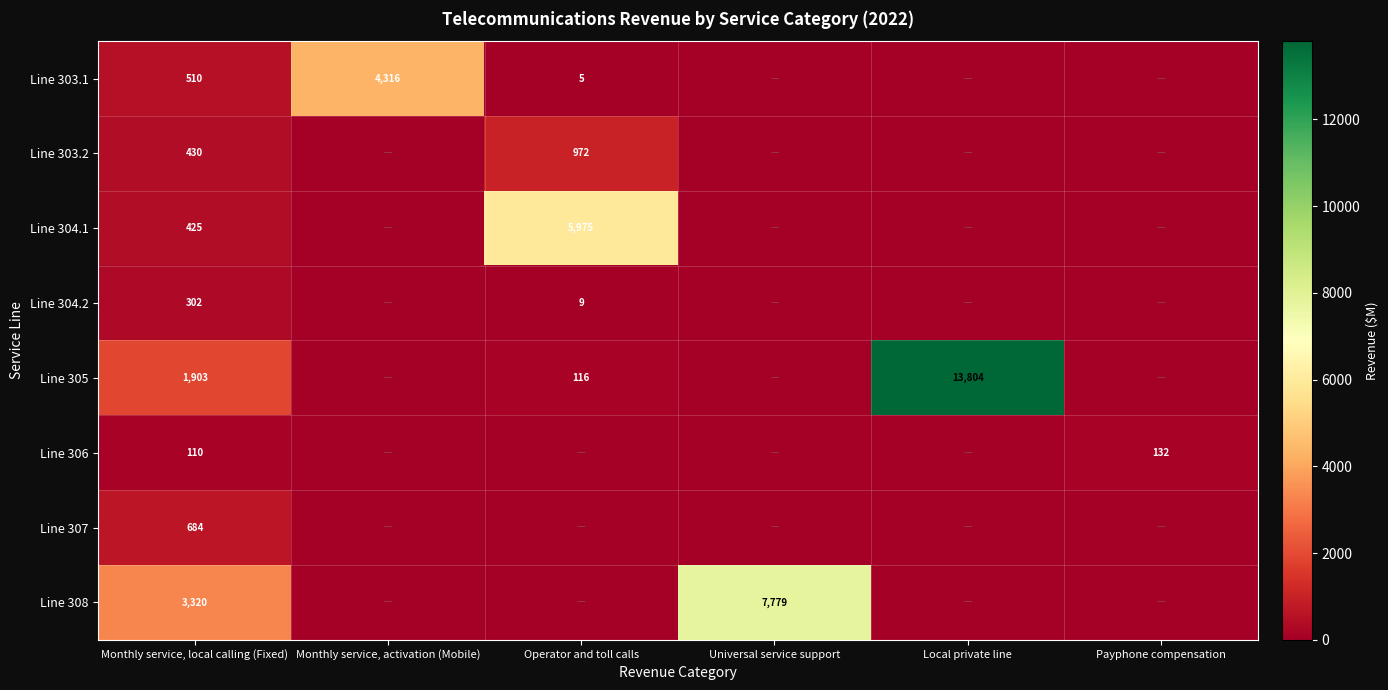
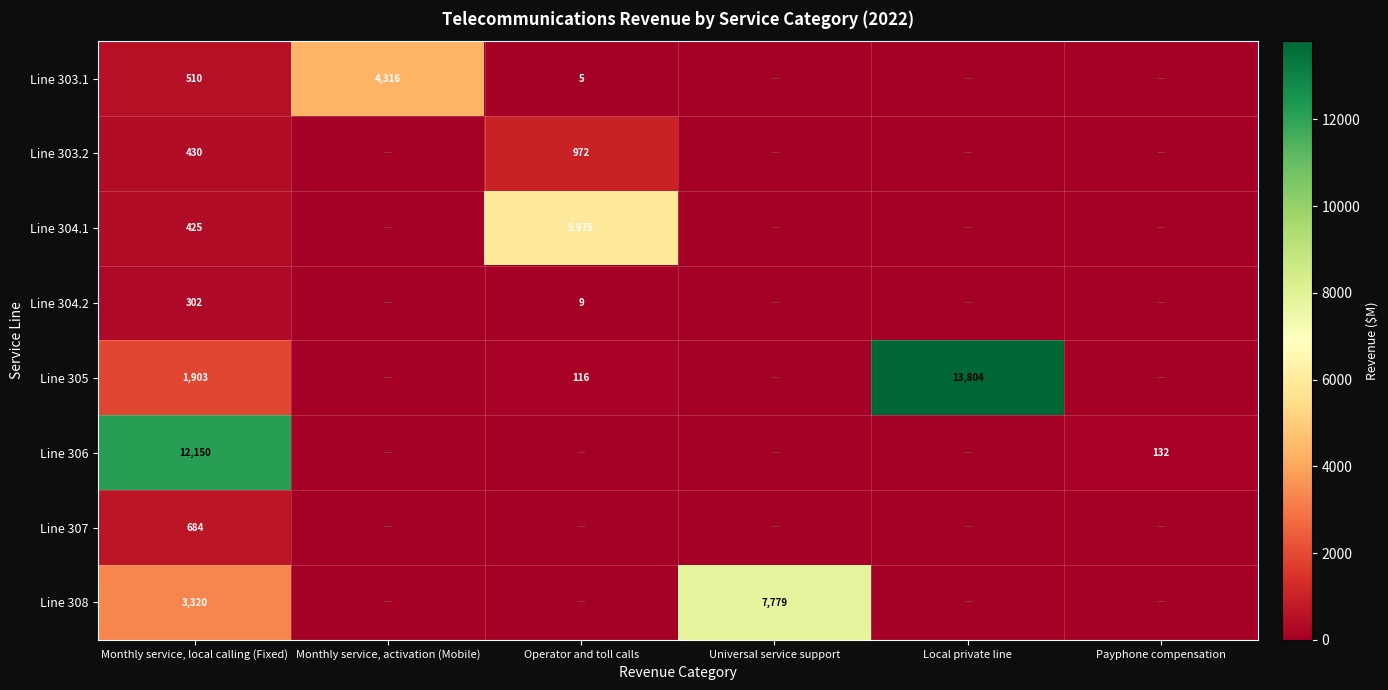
Line 306, Monthly service, local calling (Fixed): 110 -> 12,150
